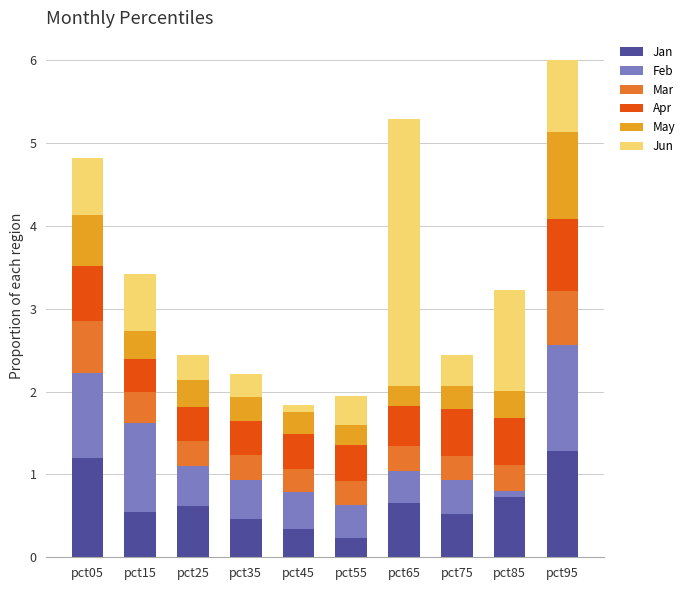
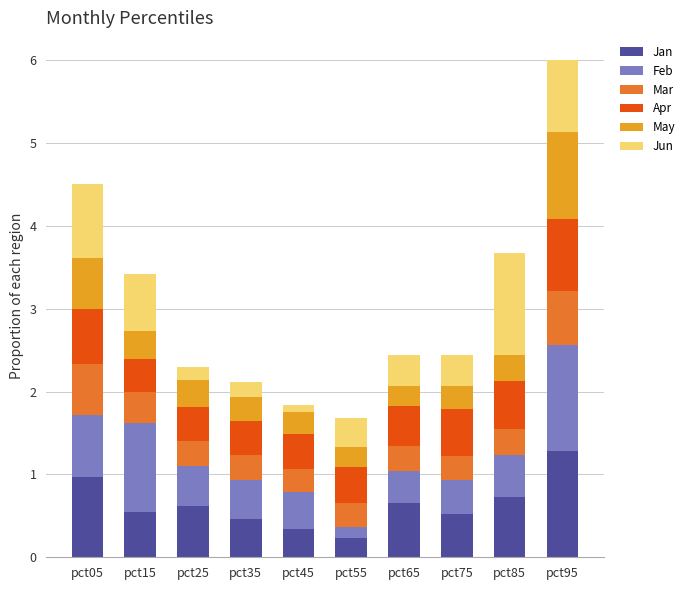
Jan, pct05: 1.2 -> 1.0
Feb, pct05: 1.0 -> 0.7
Jun, pct05: 0.7 -> 0.9
Jun, pct25: 0.3 -> 0.2
Jun, pct35: 0.3 -> 0.2
Feb, pct55: 0.4 -> 0.1
Jun, pct65: 3.2 -> 0.4
Feb, pct85: 0.1 -> 0.5
